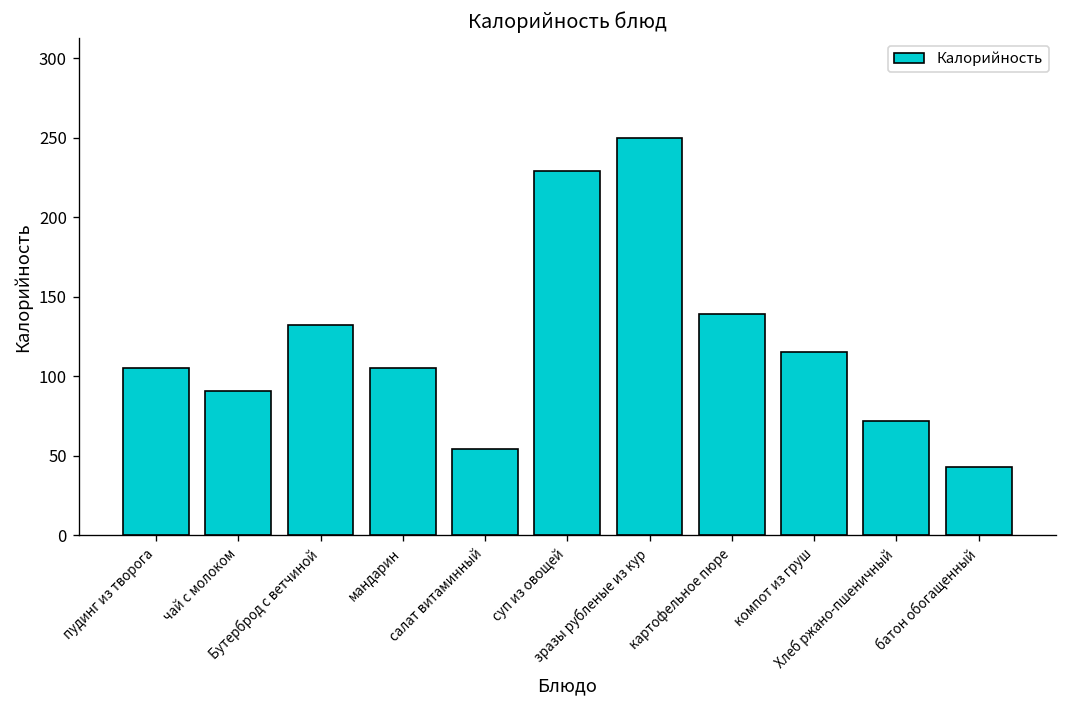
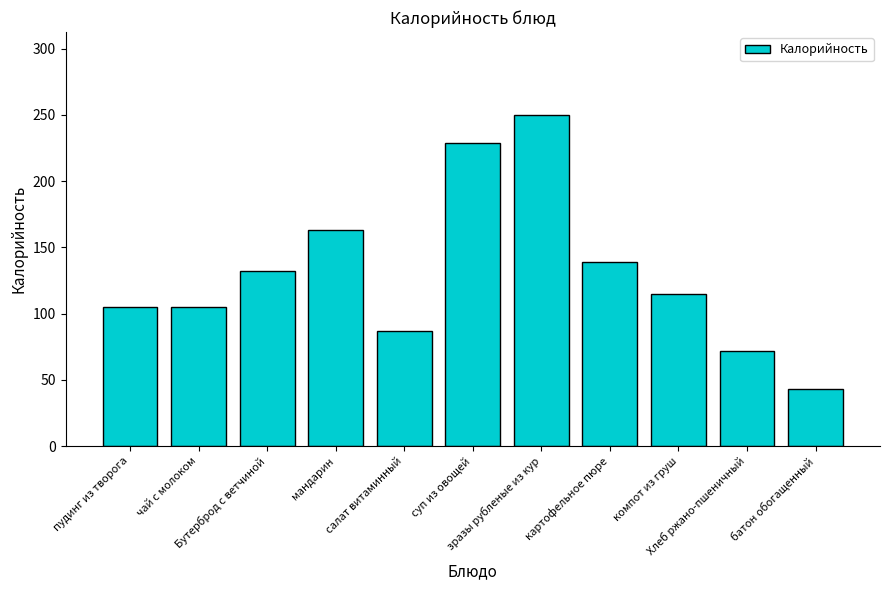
чай с молоком: 91 -> 105
мандарин: 105 -> 163
салат витаминный: 54 -> 87
